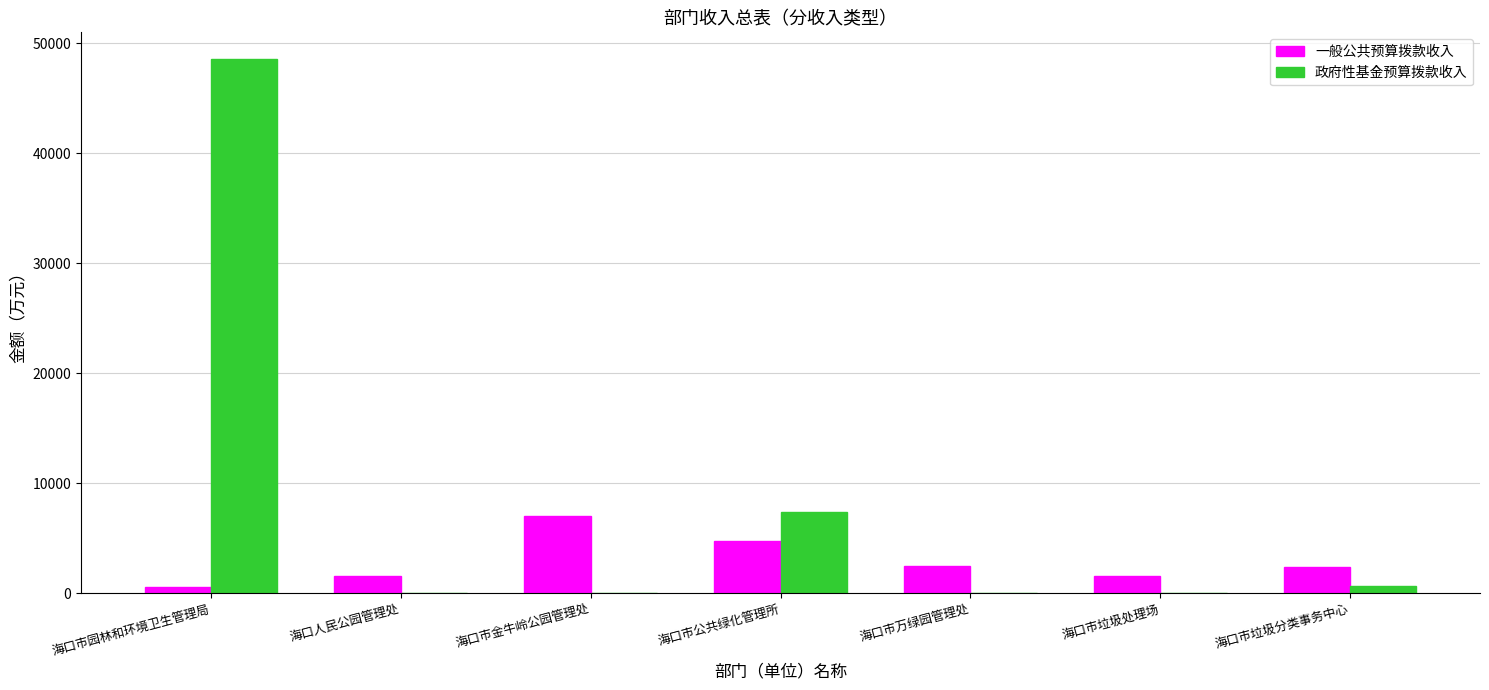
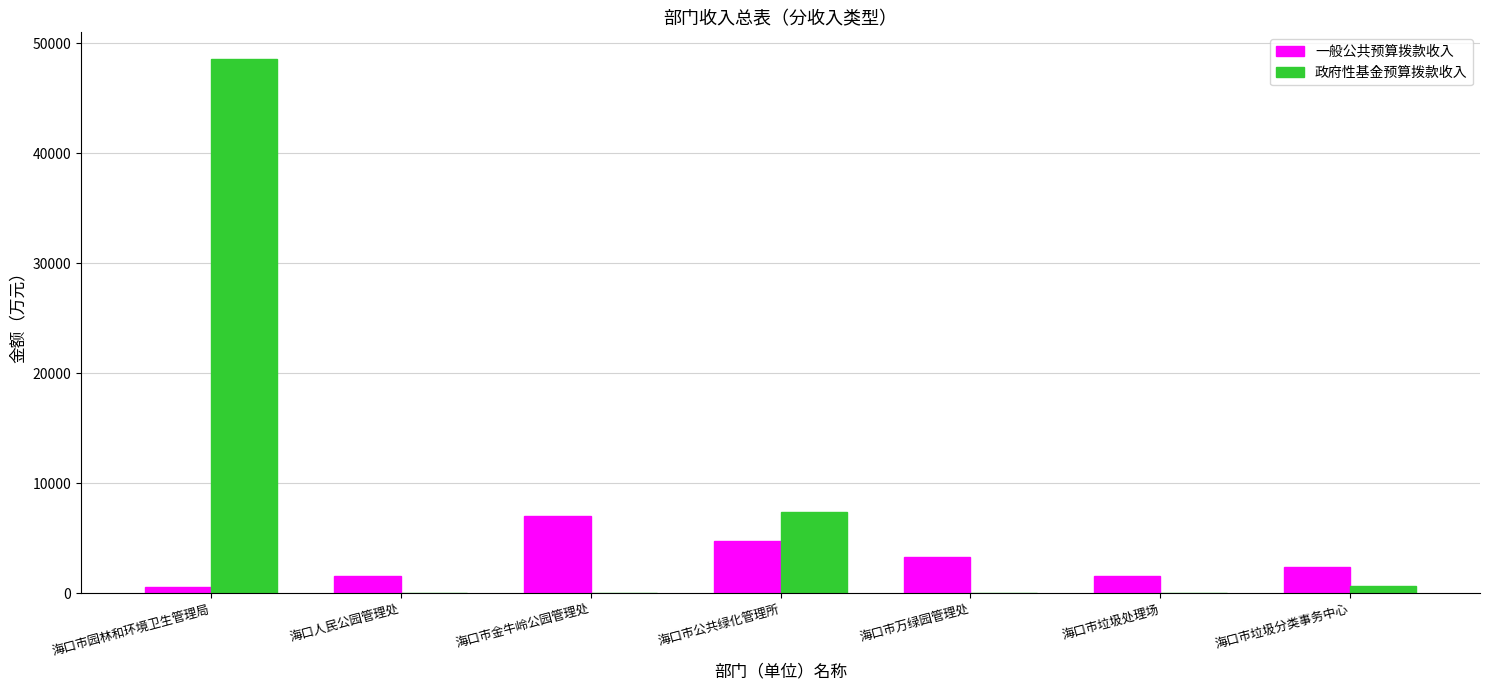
一般公共预算拨款收入, 海口市万绿园管理处: 2400 -> 3300
